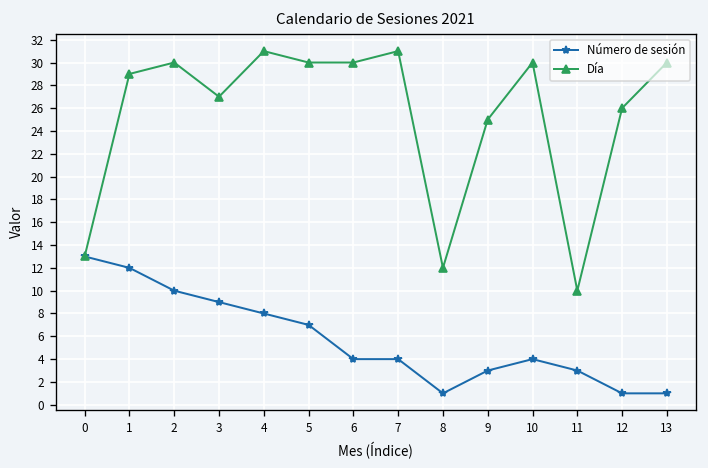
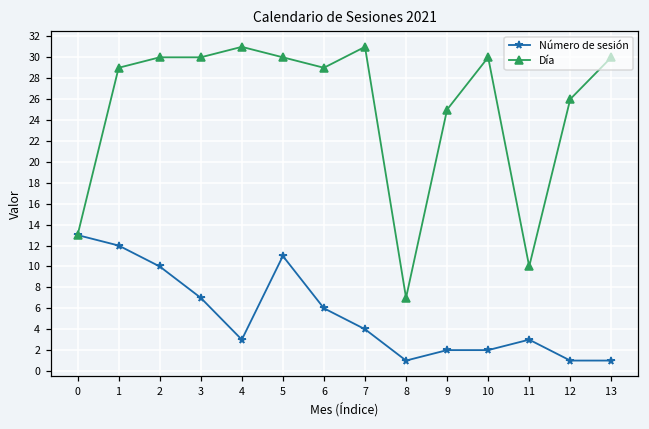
Número de sesión, 3: 9 -> 7
Día, 3: 27 -> 30
Número de sesión, 4: 8 -> 3
Número de sesión, 5: 7 -> 11
Número de sesión, 6: 4 -> 6
Día, 6: 30 -> 29
Día, 8: 12 -> 7
Número de sesión, 9: 3 -> 2
Número de sesión, 10: 4 -> 2
